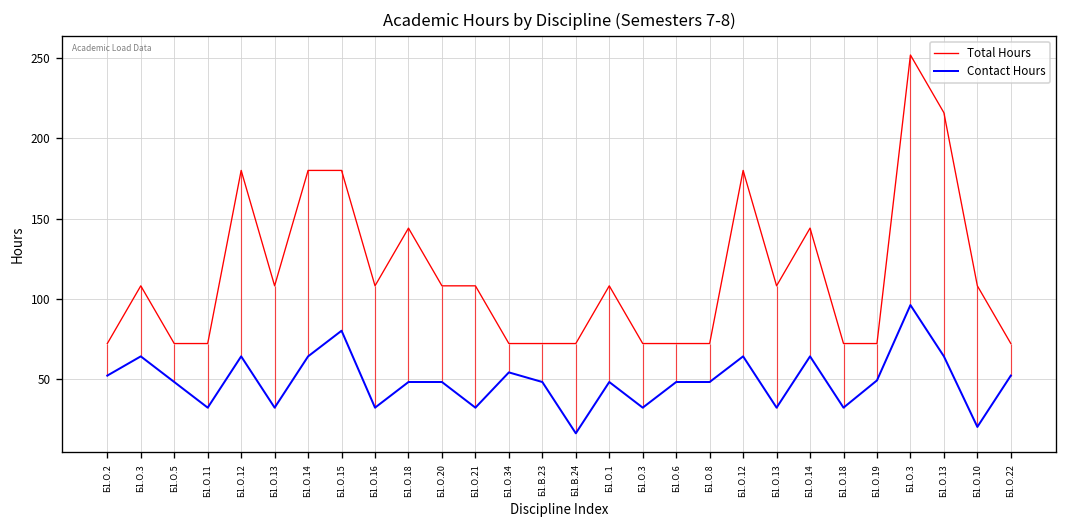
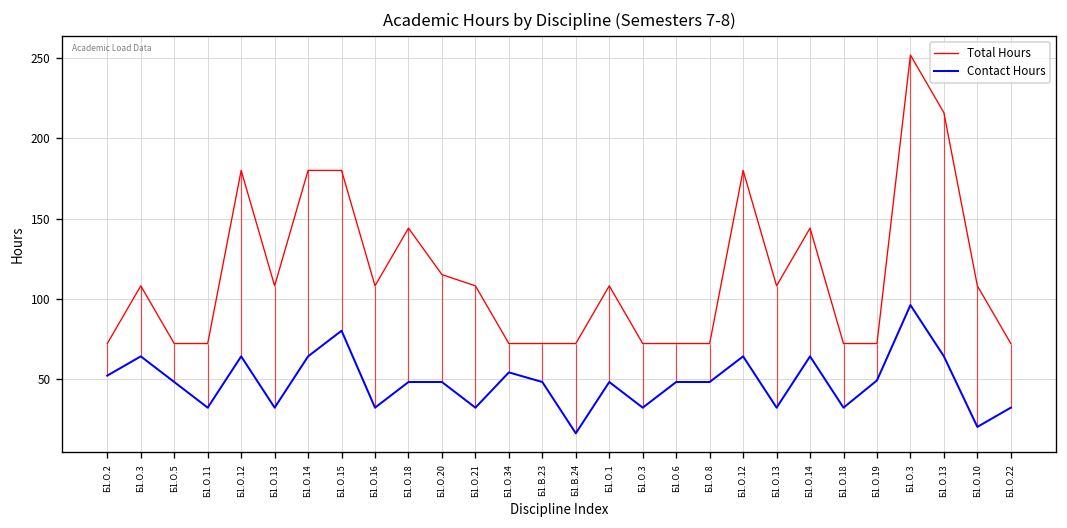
Total Hours, Б1.О.20: 108 -> 115
Contact Hours, Б1.О.22: 52 -> 32
